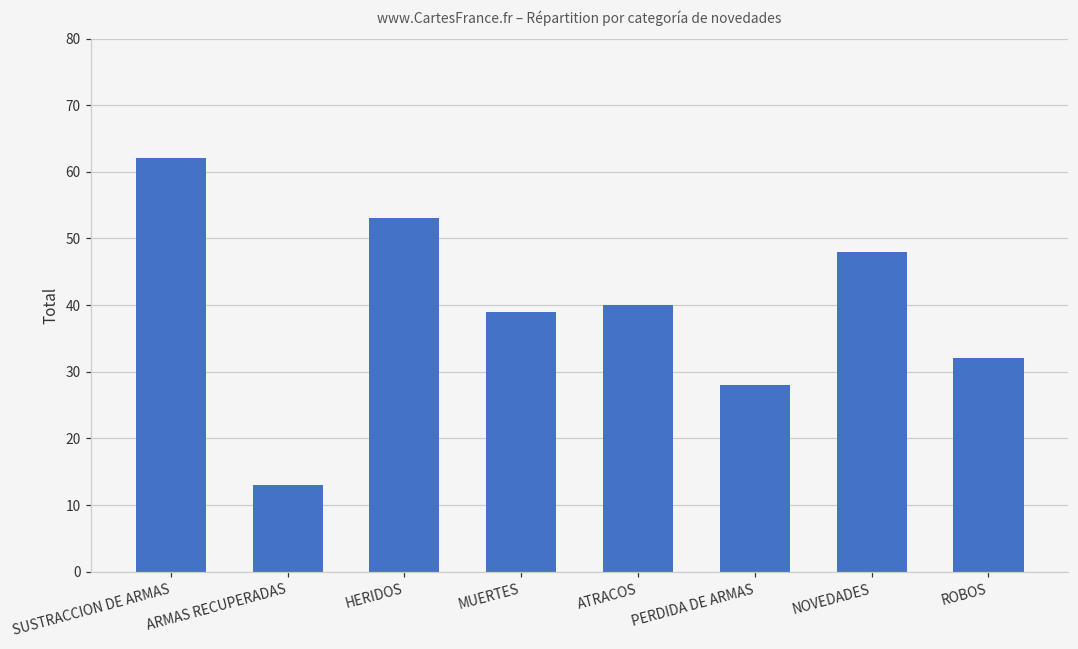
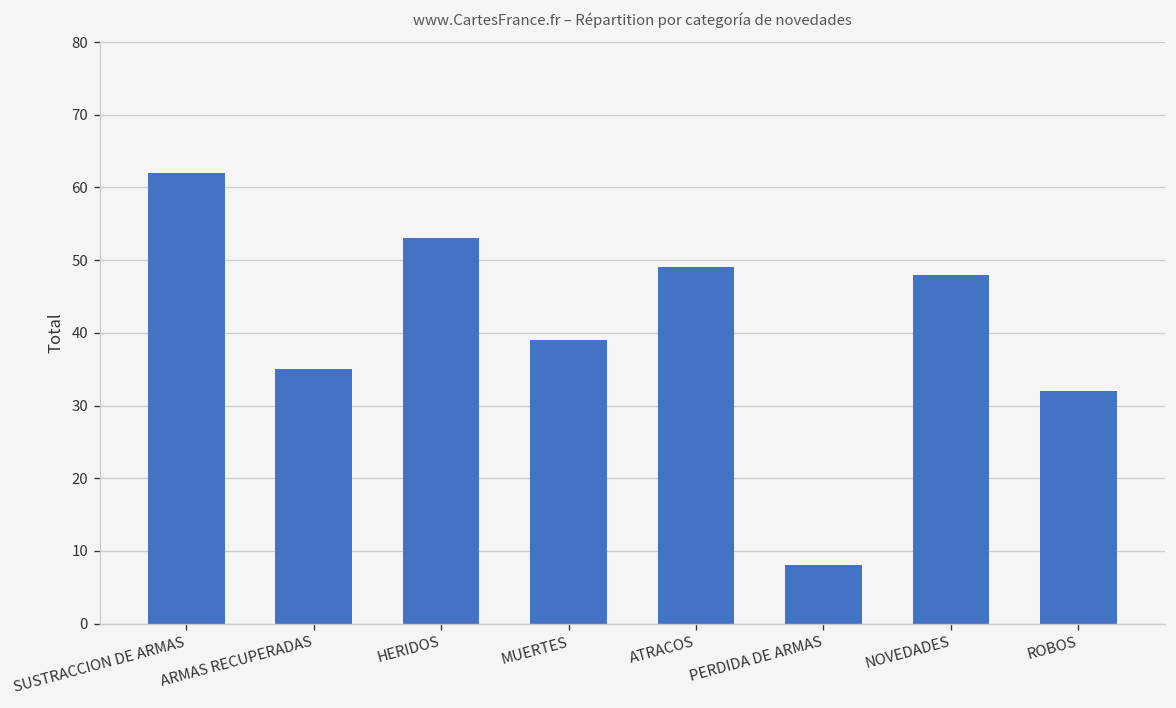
ARMAS RECUPERADAS: 13 -> 35
ATRACOS: 40 -> 49
PERDIDA DE ARMAS: 28 -> 8
